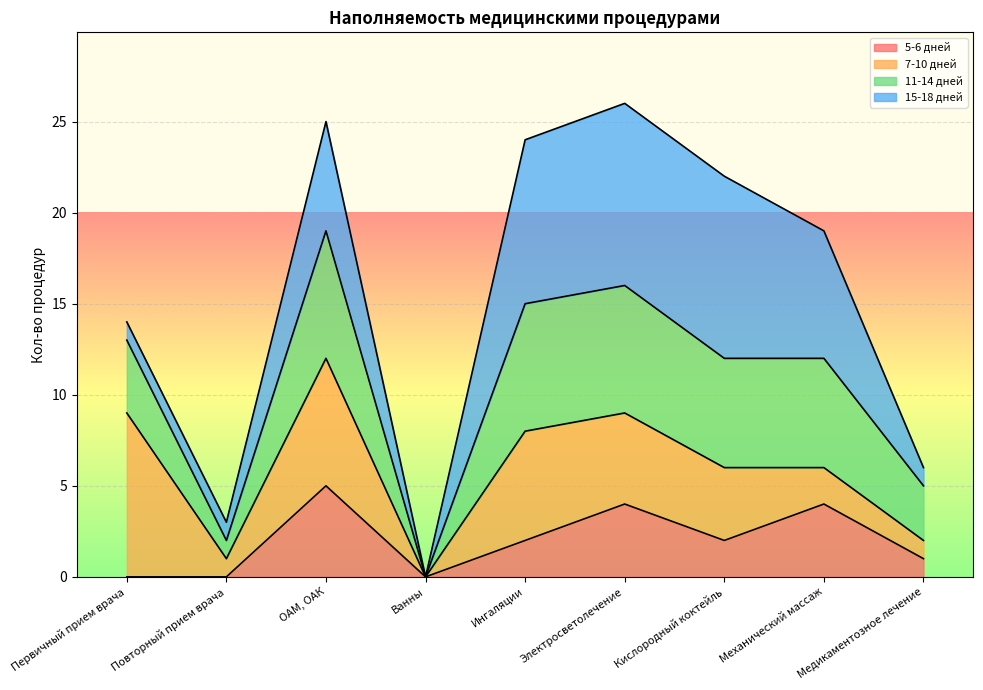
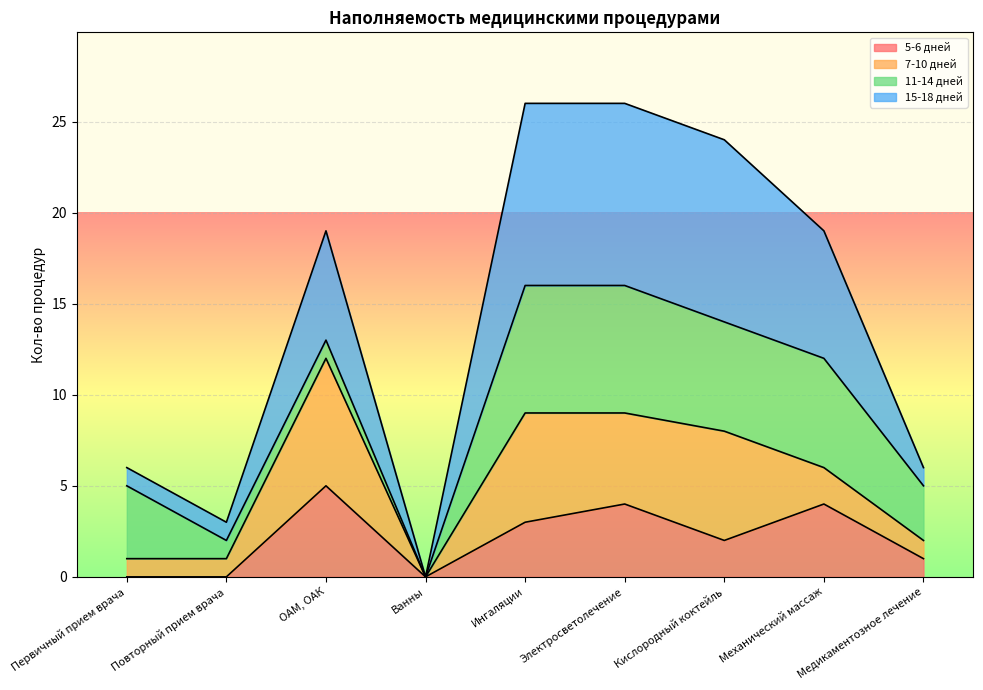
7-10 дней, Первичный прием врача: 9 -> 1
11-14 дней, ОАМ, ОАК: 7 -> 1
5-6 дней, Ингаляции: 2 -> 3
15-18 дней, Ингаляции: 9 -> 10
7-10 дней, Кислородный коктейль: 4 -> 6
